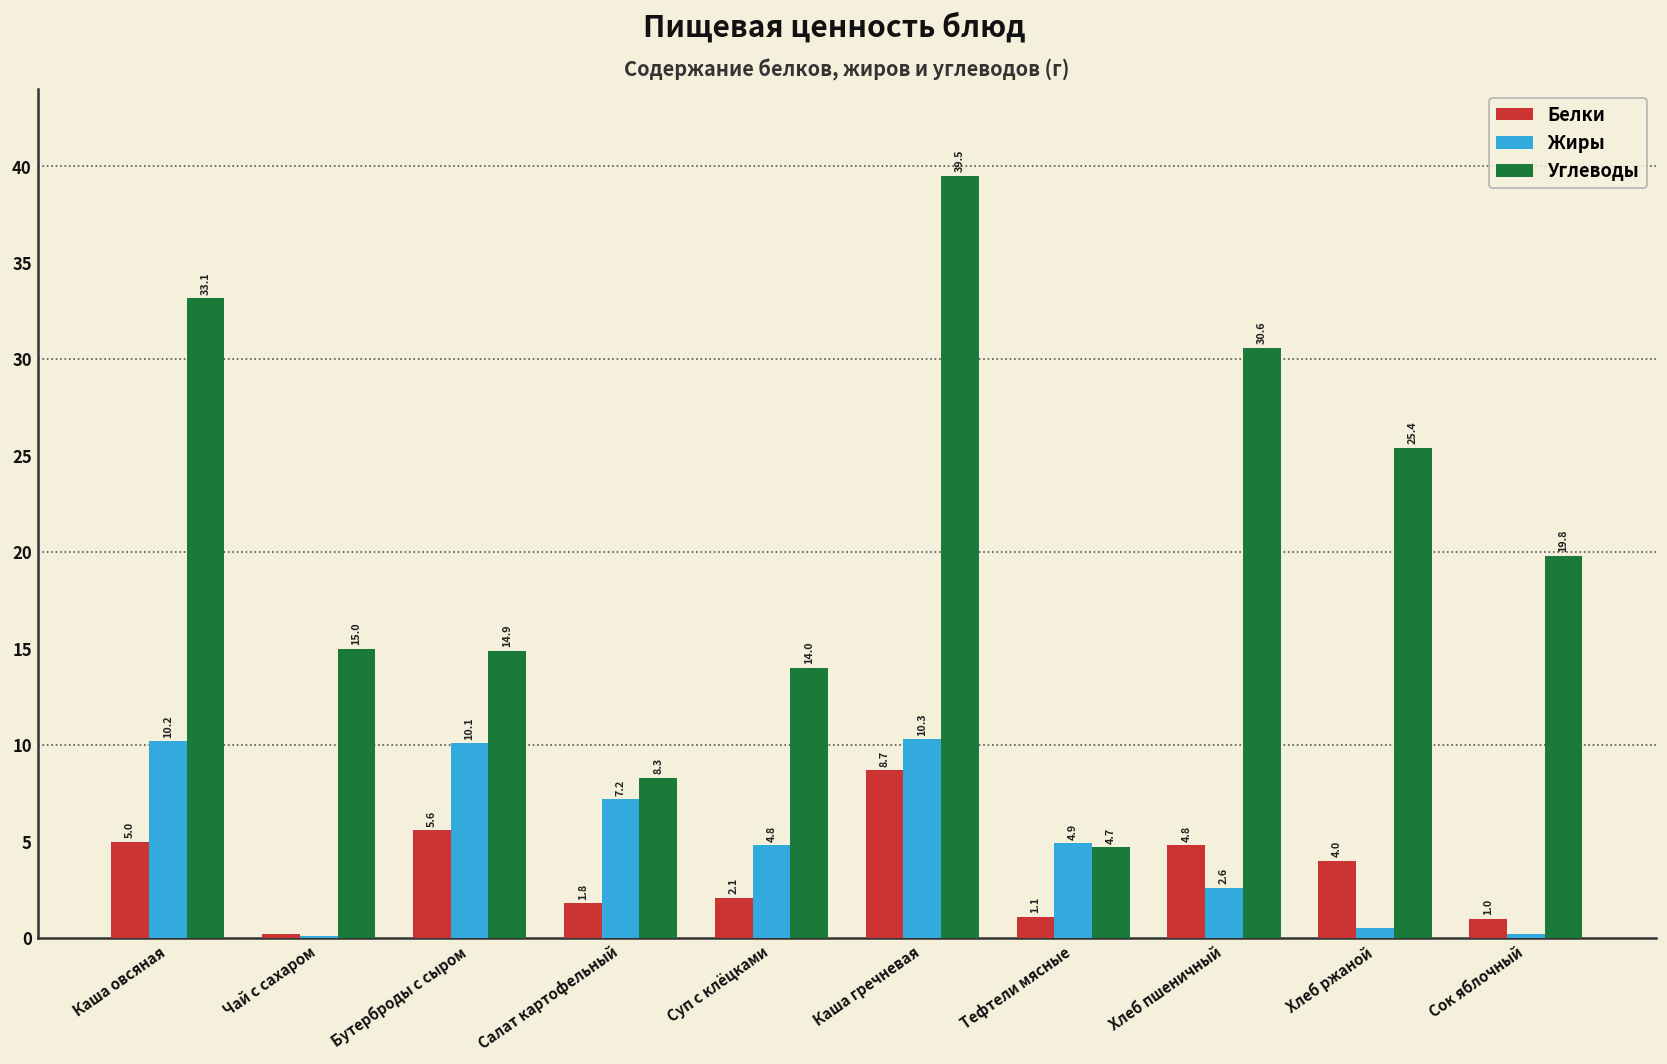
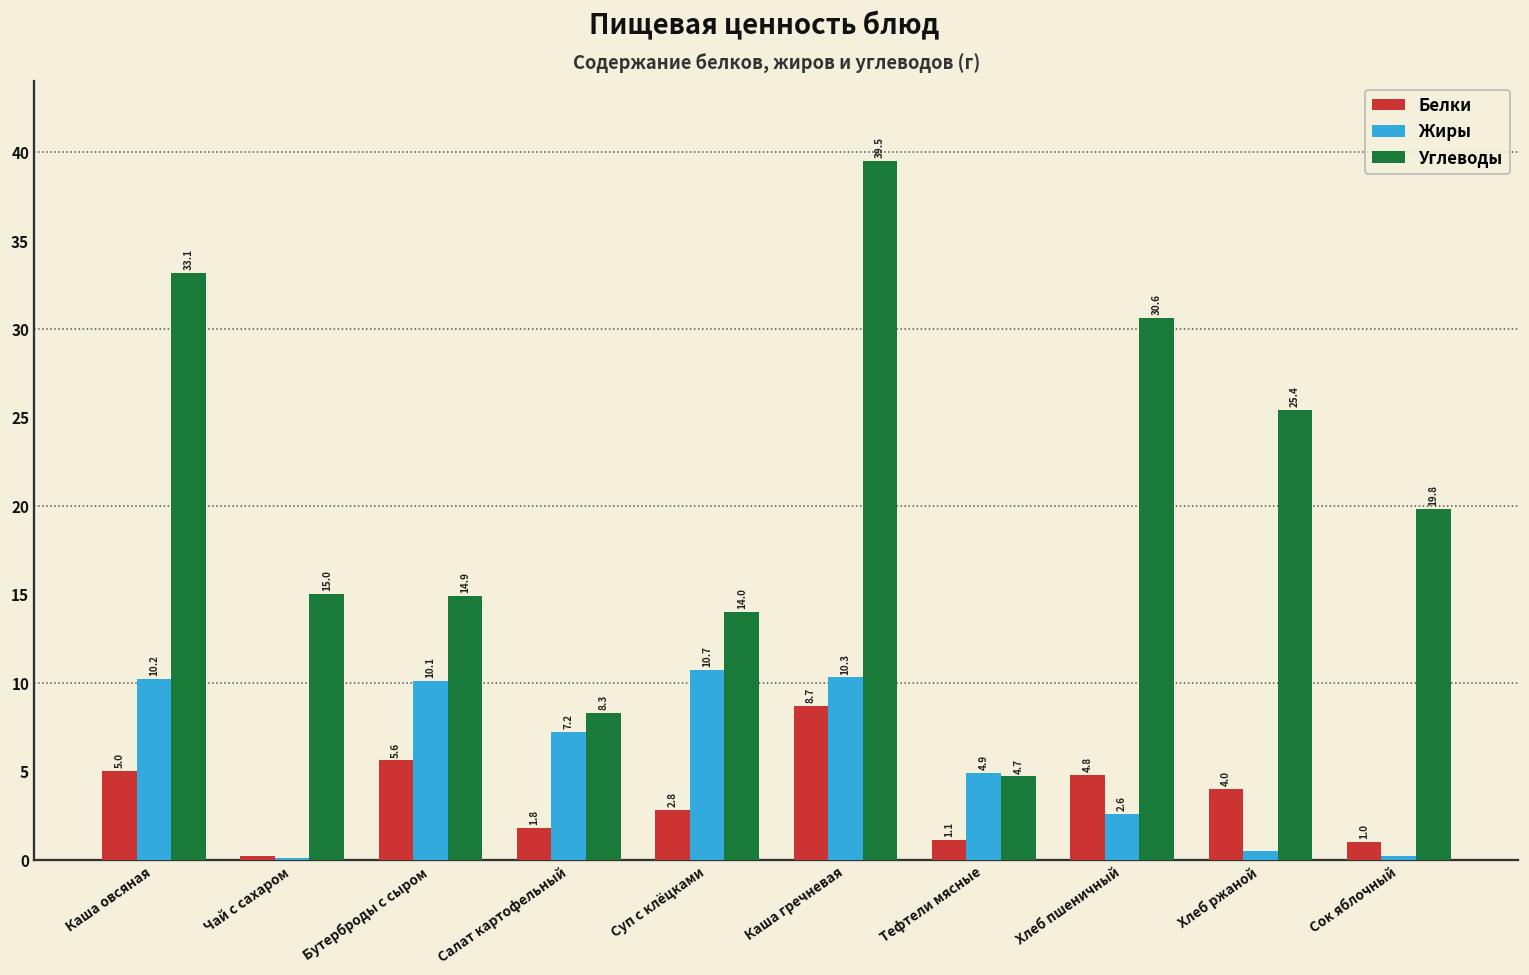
Белки, Суп с клёцками: 2.1 -> 2.8
Жиры, Суп с клёцками: 4.8 -> 10.7
